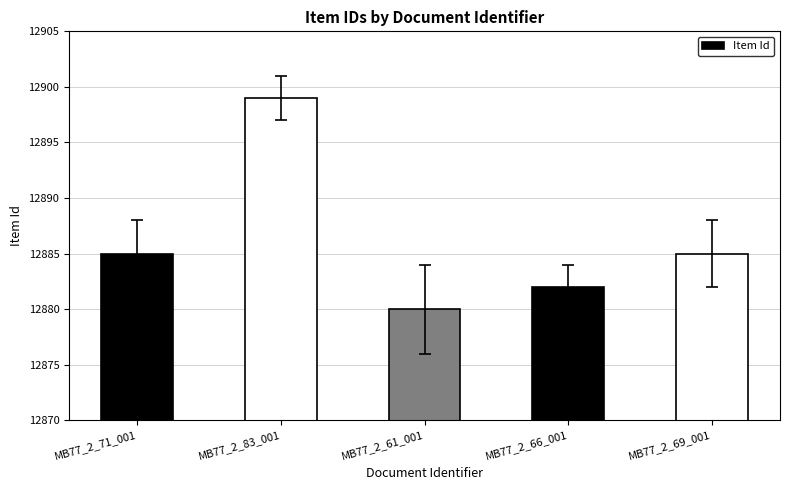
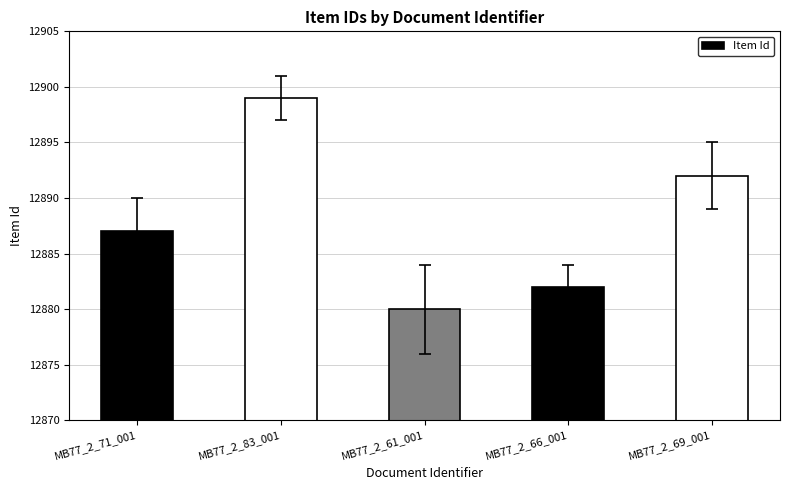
Item Id, MB77_2_71_001: 12885 -> 12887
Item Id, MB77_2_69_001: 12885 -> 12892
